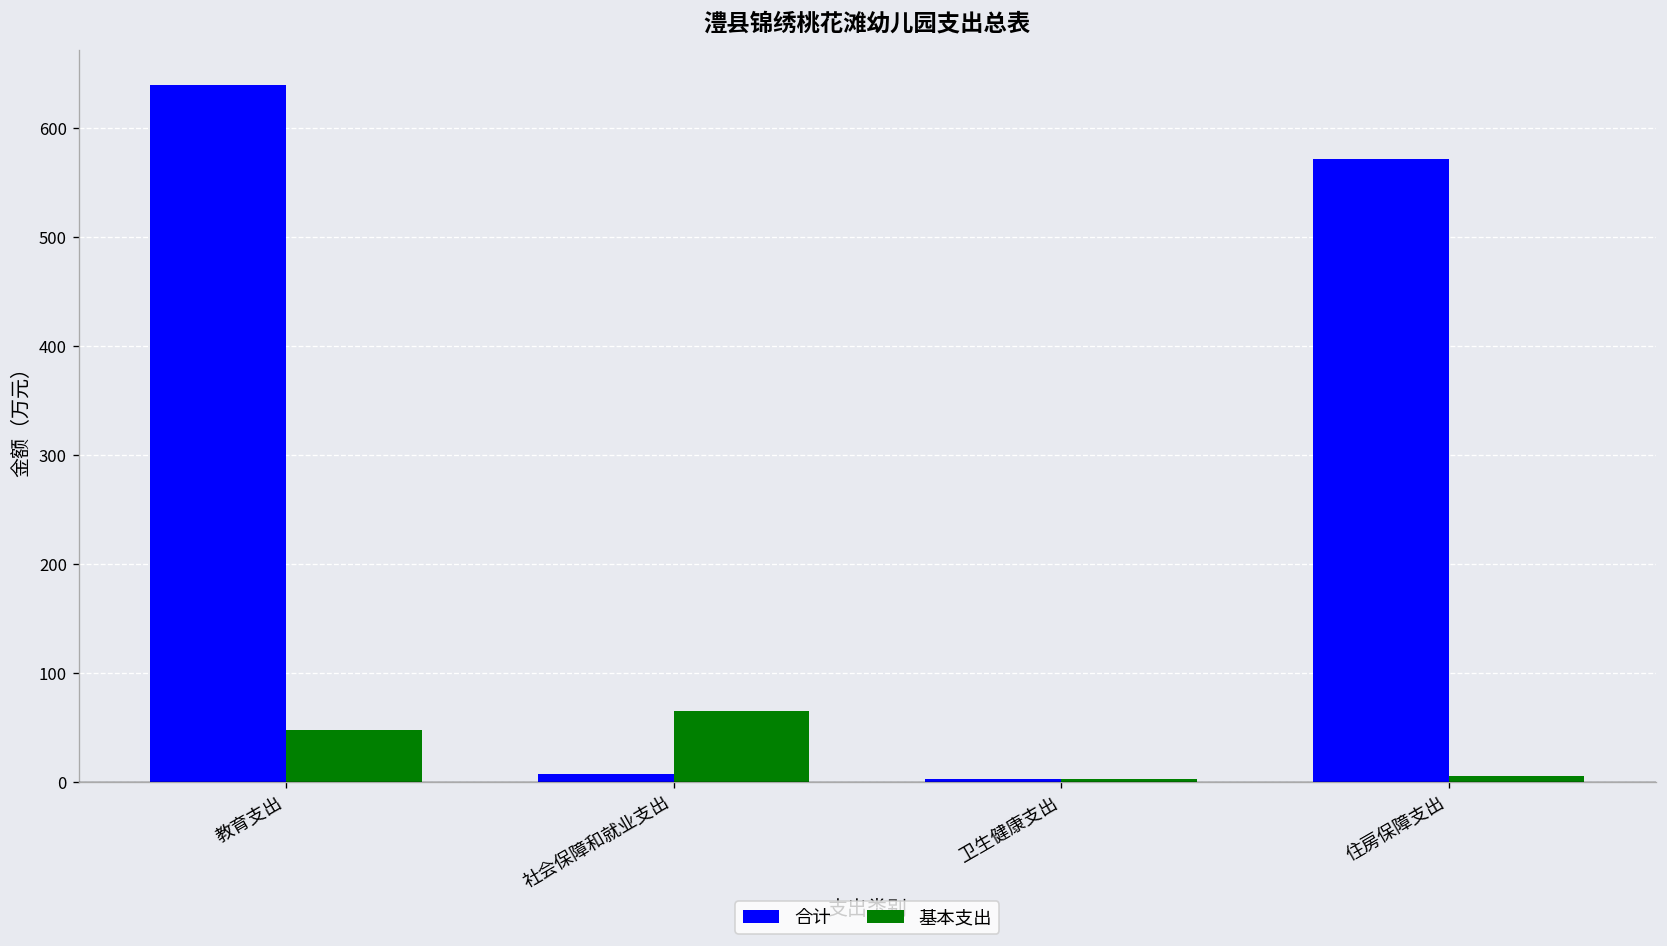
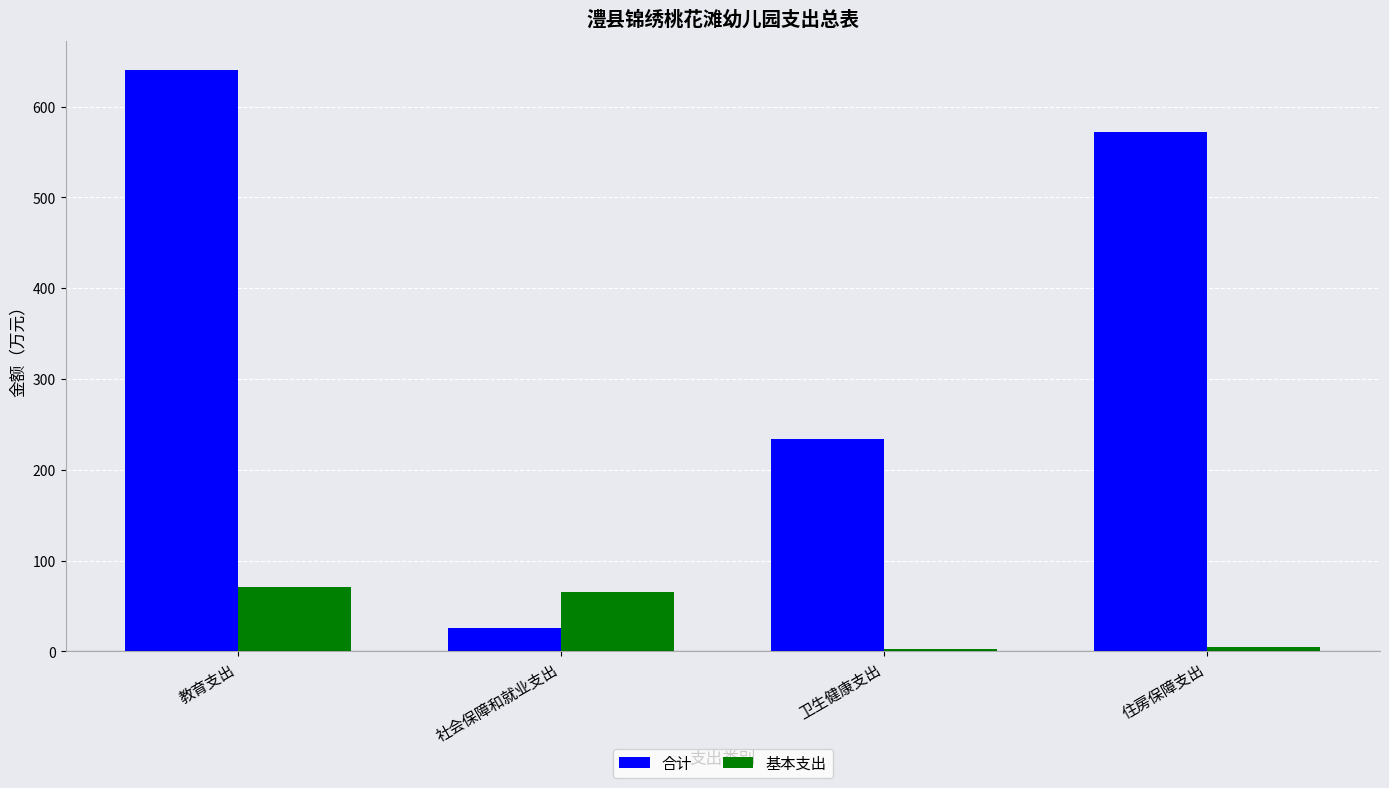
基本支出, 教育支出: 50 -> 70
合计, 社会保障和就业支出: 10 -> 30
合计, 卫生健康支出: 0 -> 230
